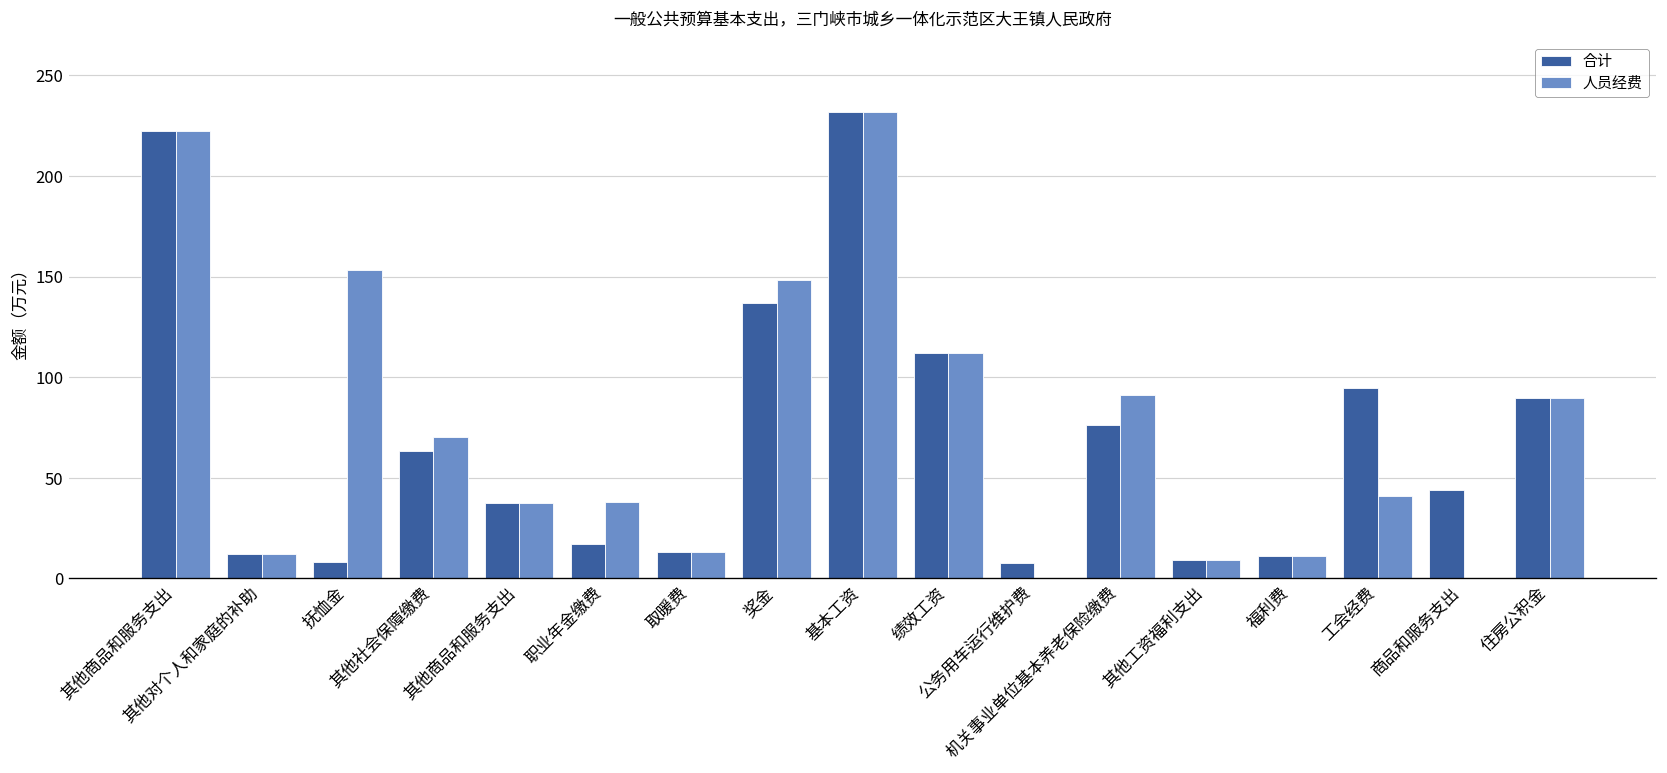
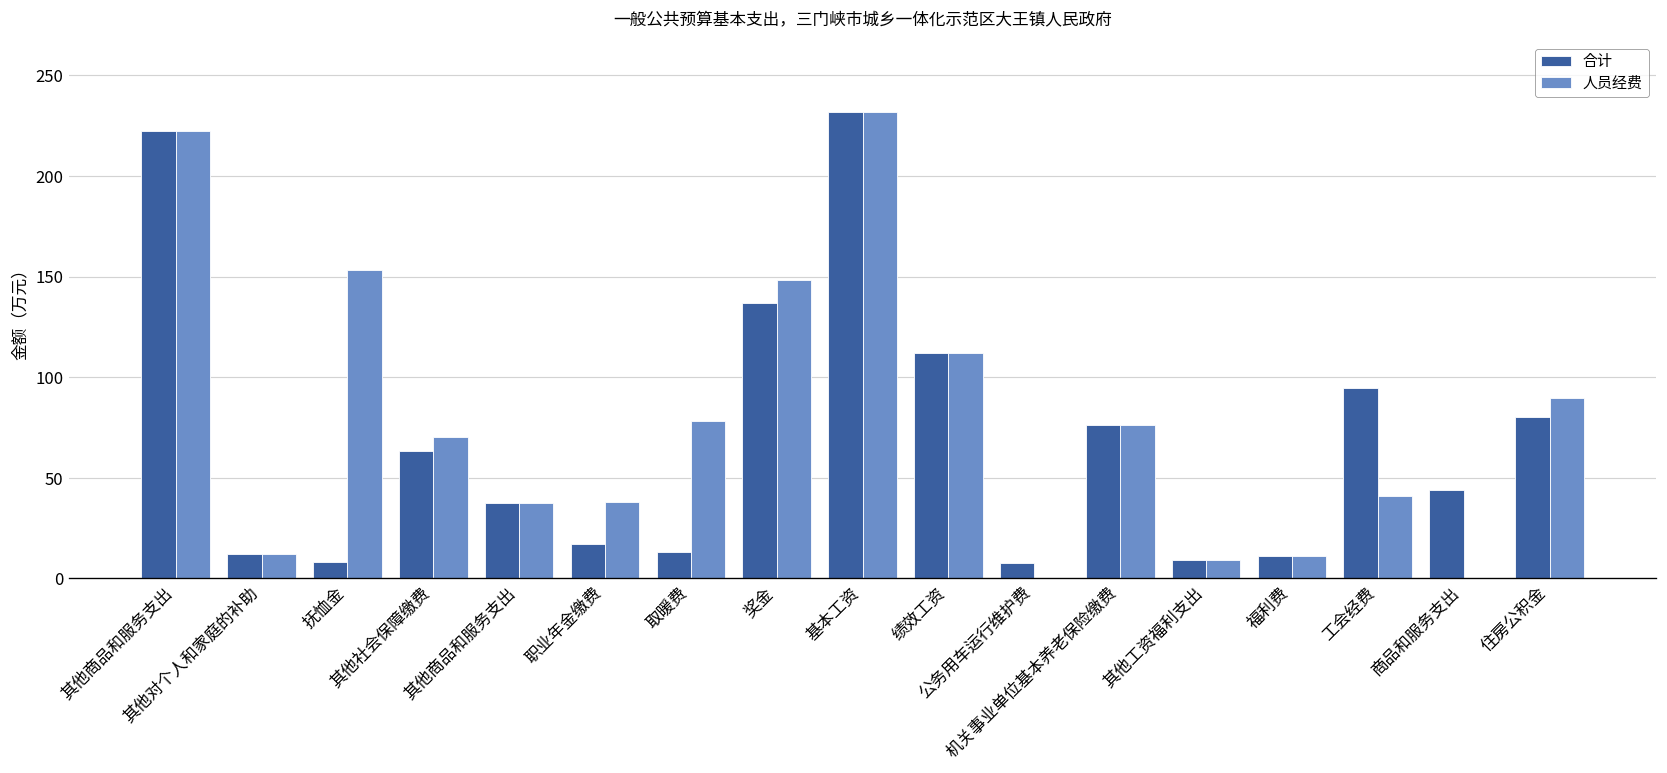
人员经费, 取暖费: 13 -> 78
人员经费, 机关事业单位基本养老保险缴费: 91 -> 76
合计, 住房公积金: 90 -> 80
